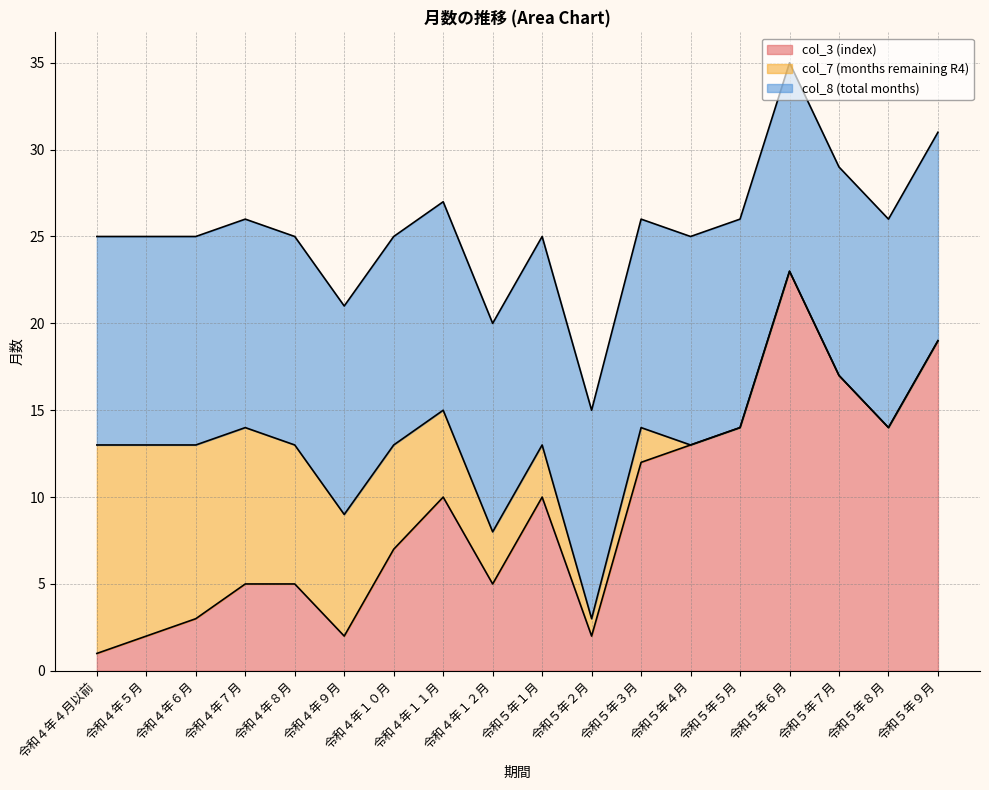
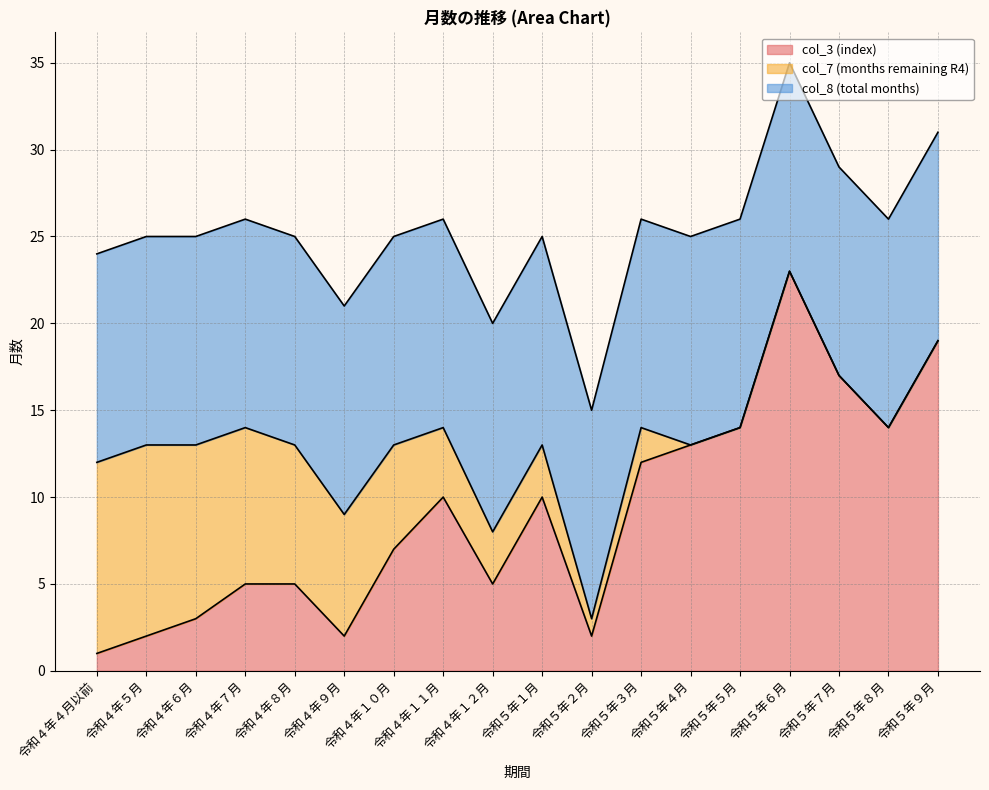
col_7 (months remaining R4), 令和４年４月以前: 12 -> 11
col_7 (months remaining R4), 令和４年１１月: 5 -> 4
